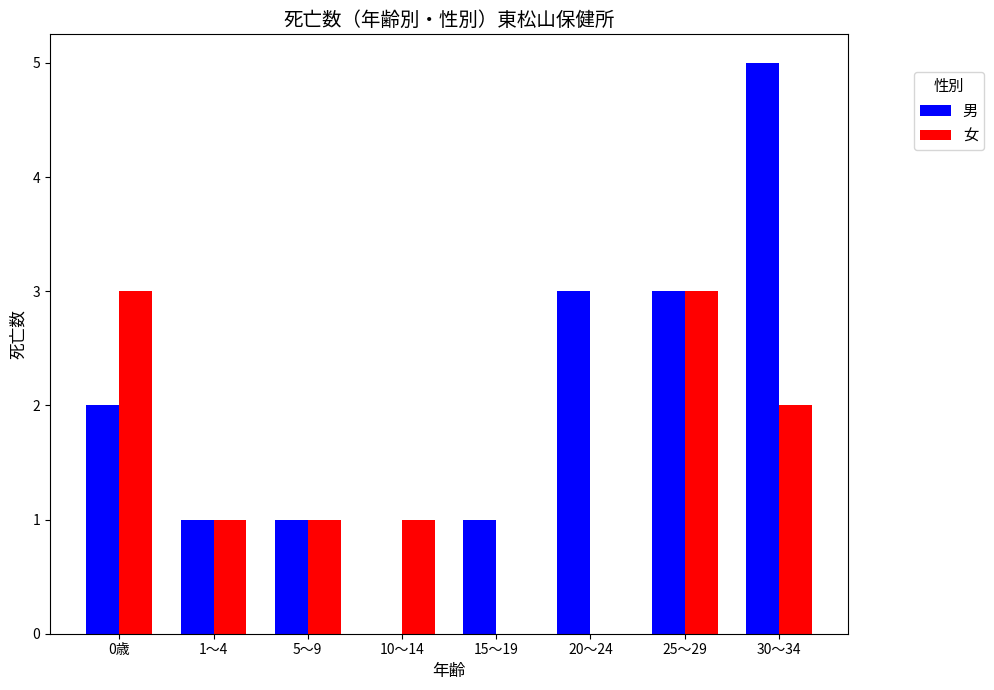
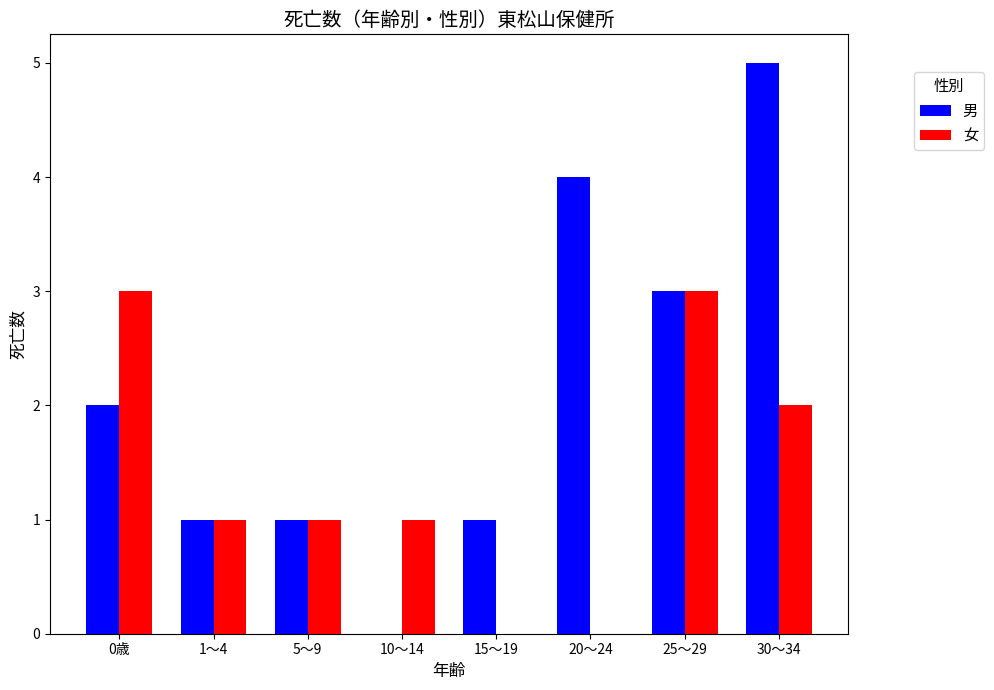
男, 20～24: 3 -> 4
